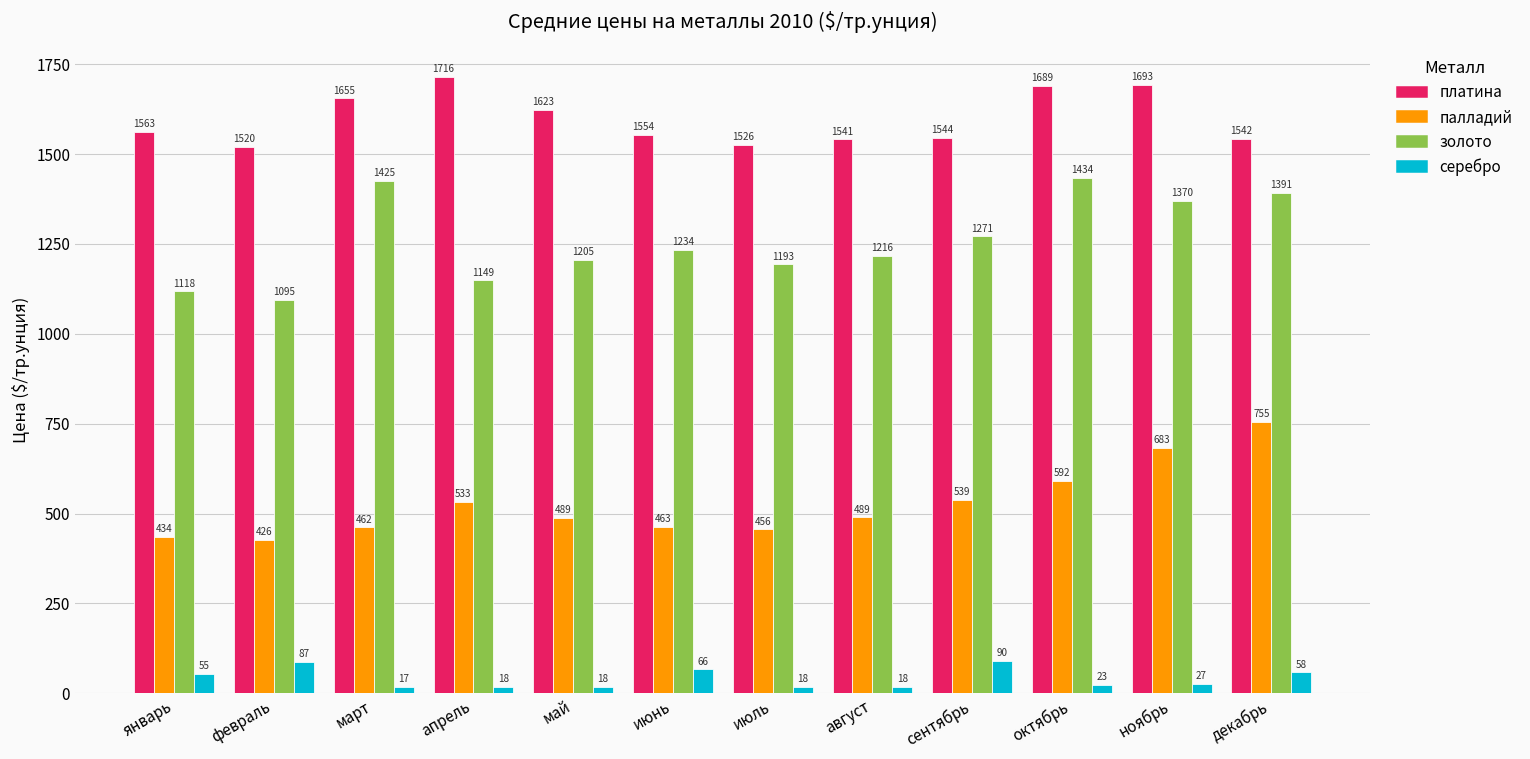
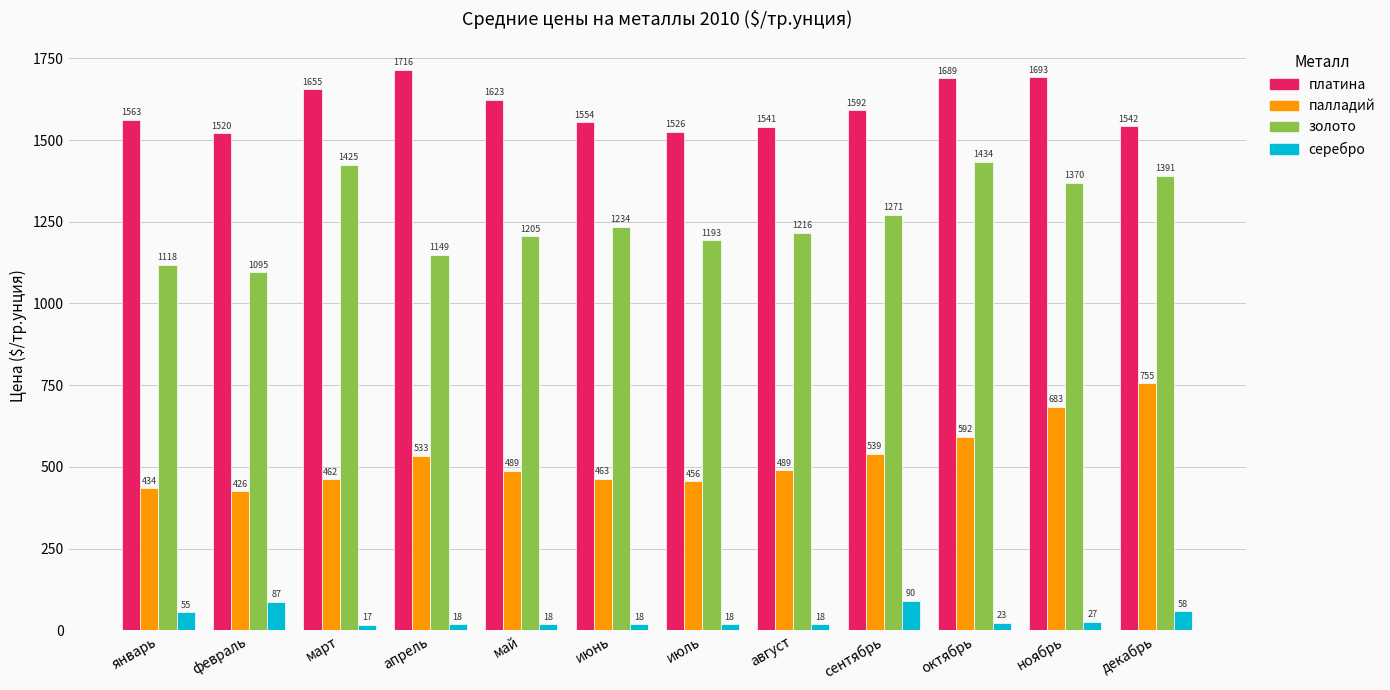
серебро, июнь: 66 -> 18
платина, сентябрь: 1544 -> 1592
